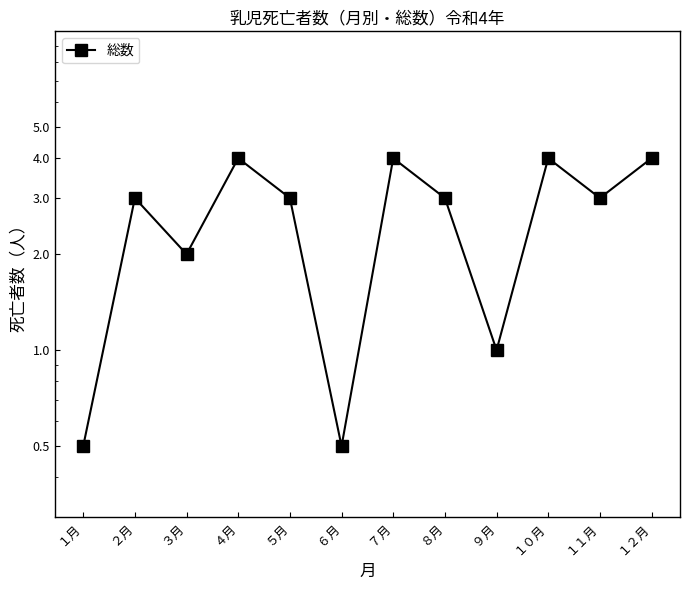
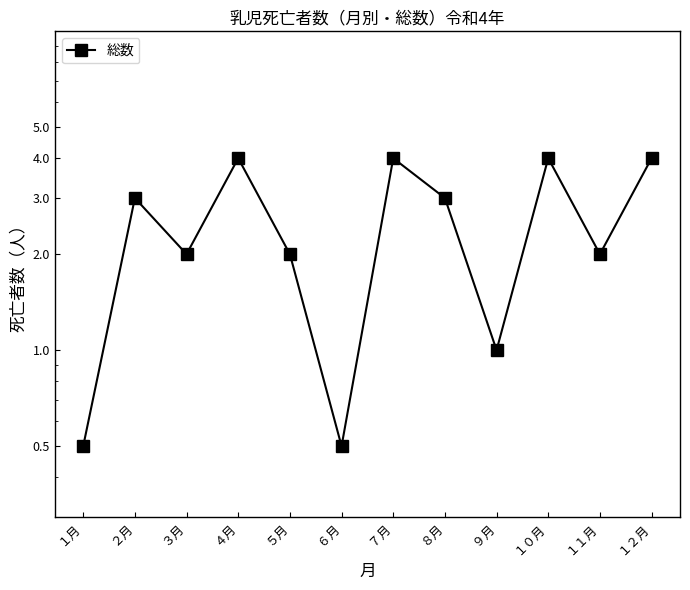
５月: 3 -> 2
１１月: 3 -> 2
